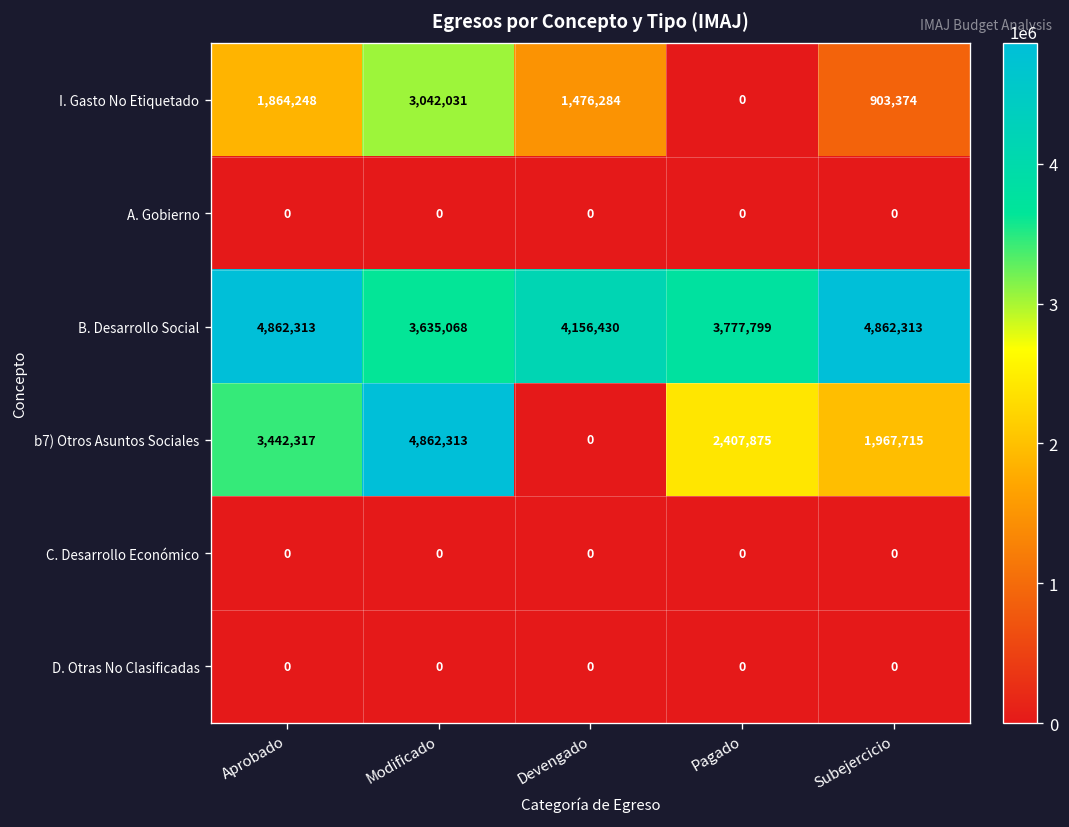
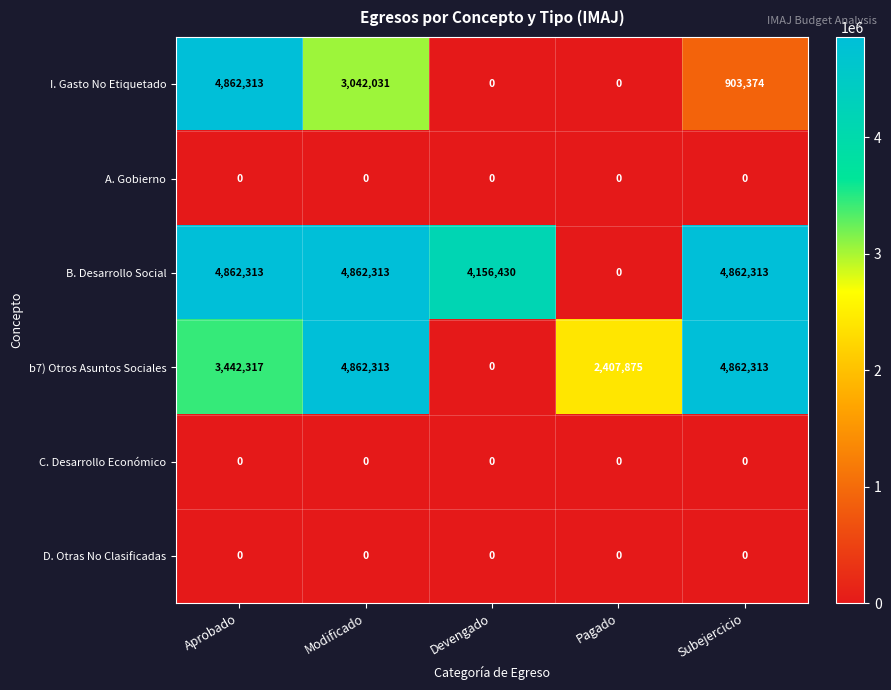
I. Gasto No Etiquetado, Aprobado: 1,864,248 -> 4,862,313
I. Gasto No Etiquetado, Devengado: 1,476,284 -> 0
B. Desarrollo Social, Modificado: 3,635,068 -> 4,862,313
B. Desarrollo Social, Pagado: 3,777,799 -> 0
b7) Otros Asuntos Sociales, Subejercicio: 1,967,715 -> 4,862,313
